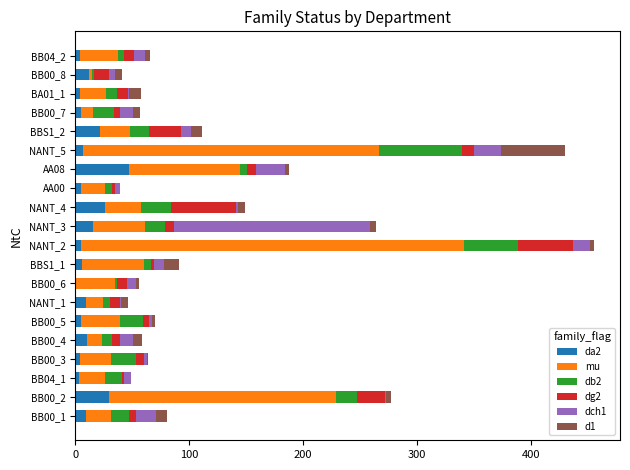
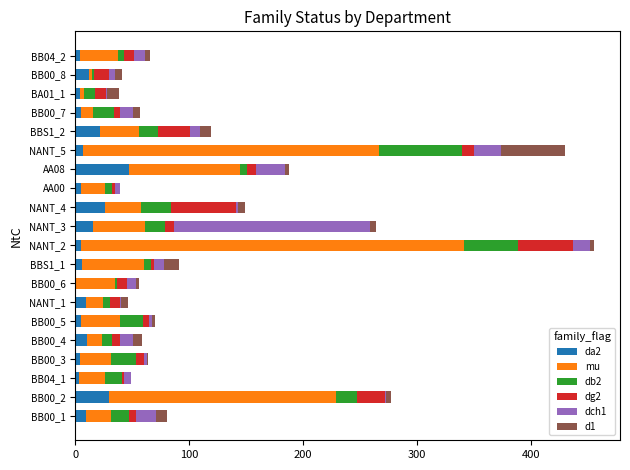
mu, BA01_1: 23 -> 4
mu, BBS1_2: 26 -> 34
